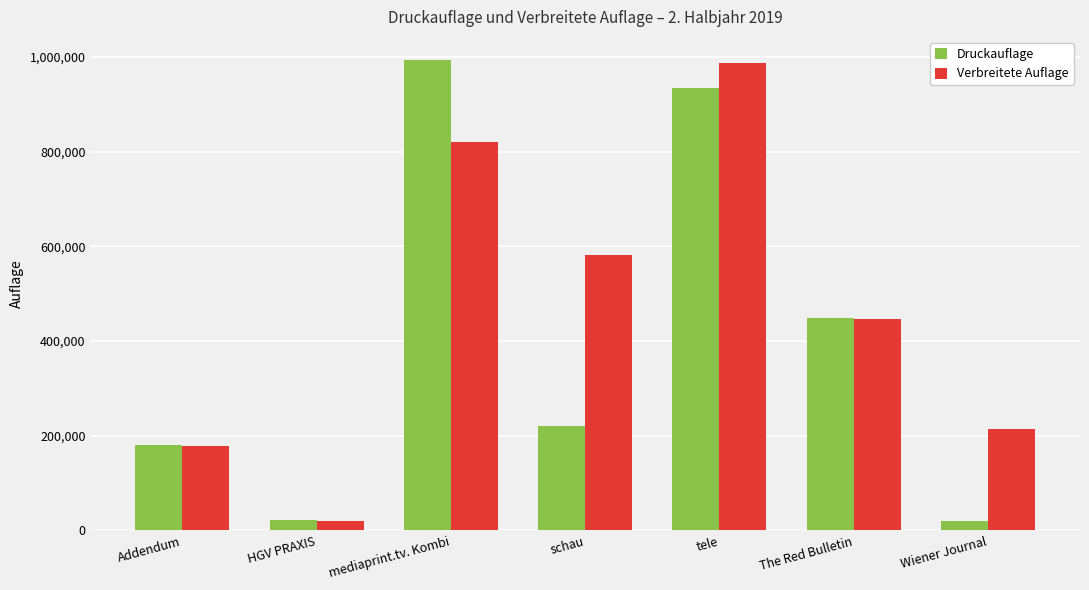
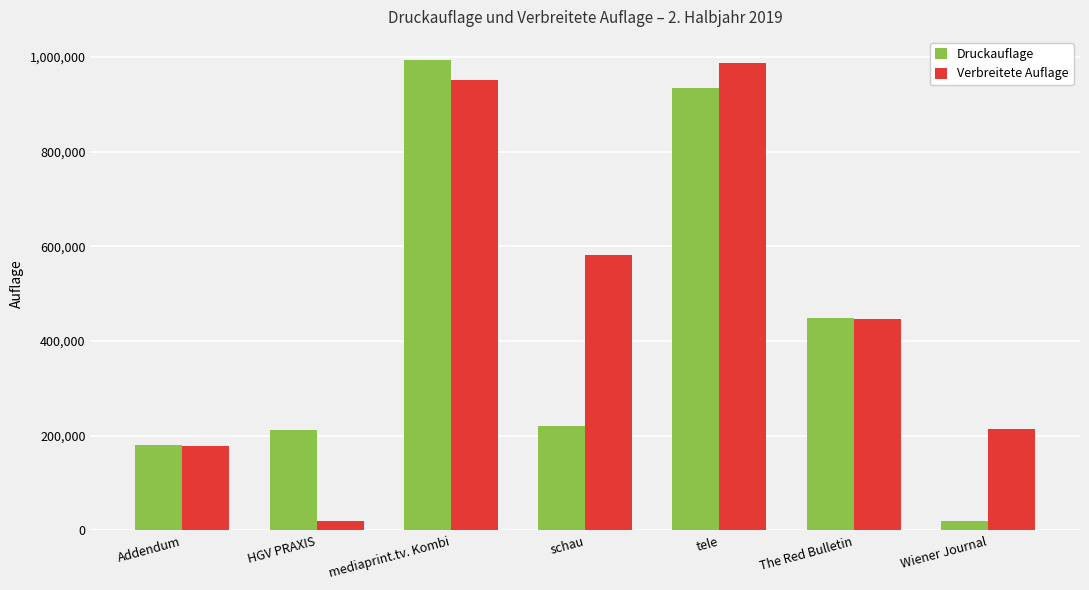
Druckauflage, HGV PRAXIS: 20,000 -> 210,000
Verbreitete Auflage, mediaprint.tv. Kombi: 820,000 -> 950,000
